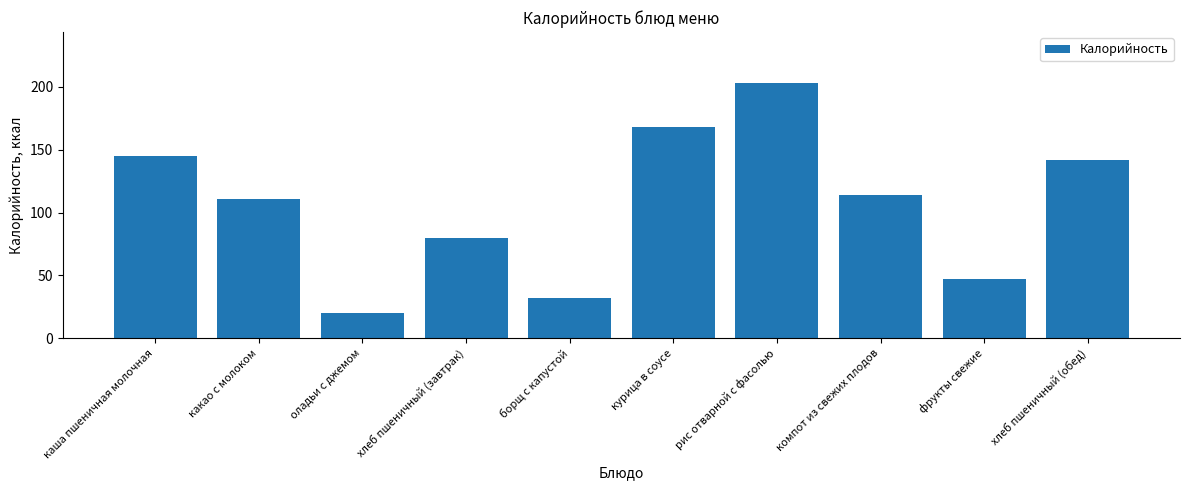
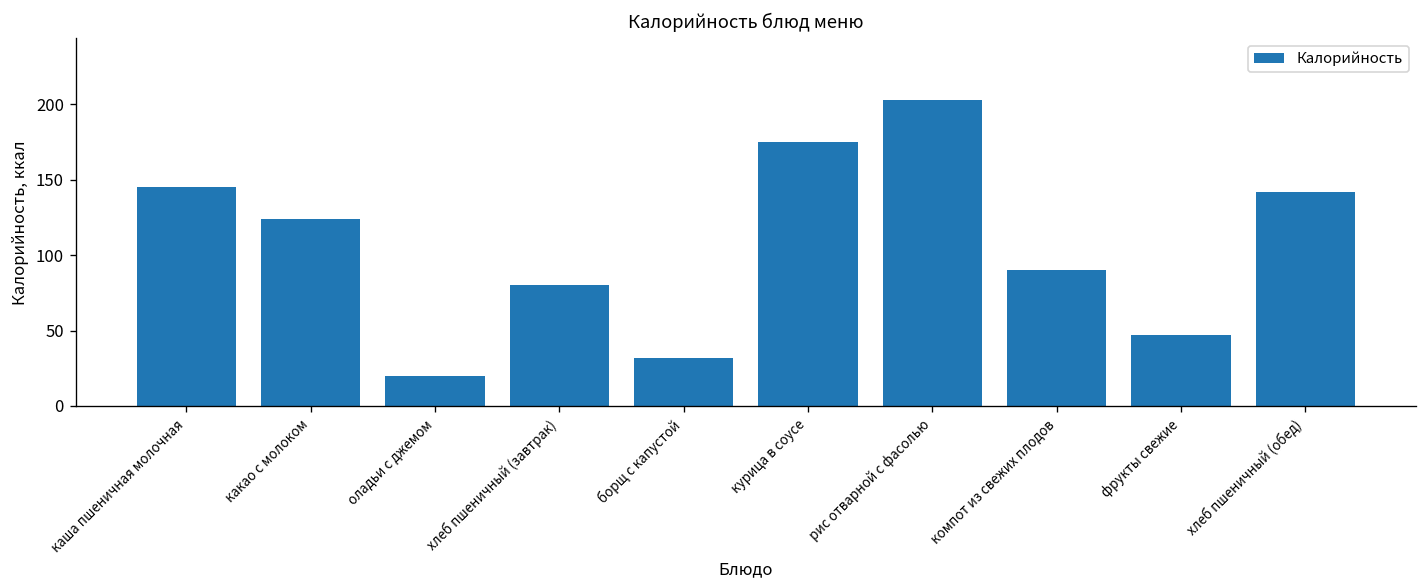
какао с молоком: 111 -> 124
курица в соусе: 168 -> 175
компот из свежих плодов: 114 -> 90
